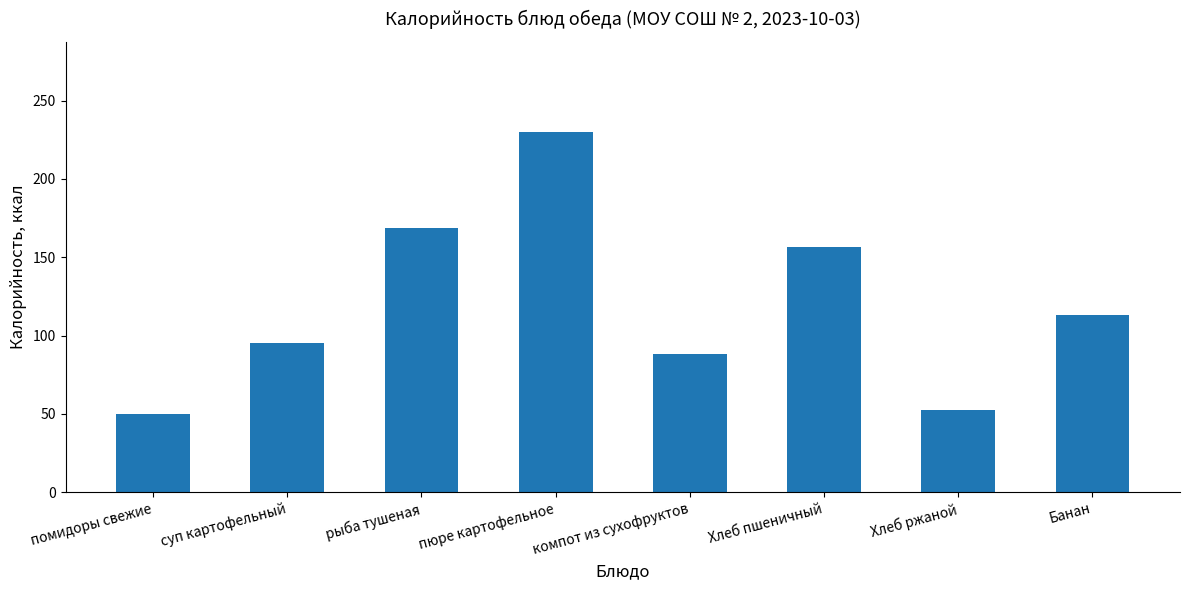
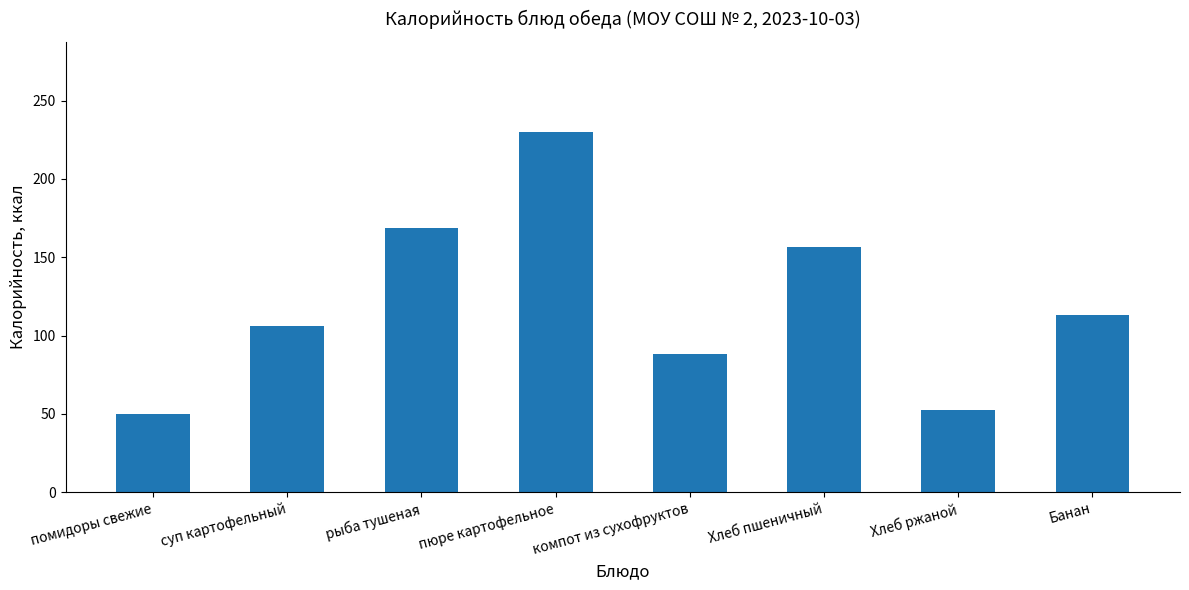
суп картофельный: 95 -> 106
